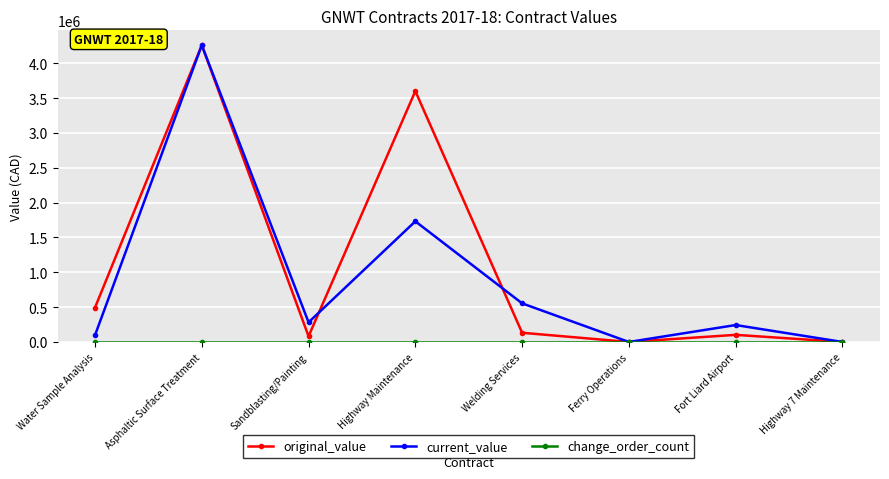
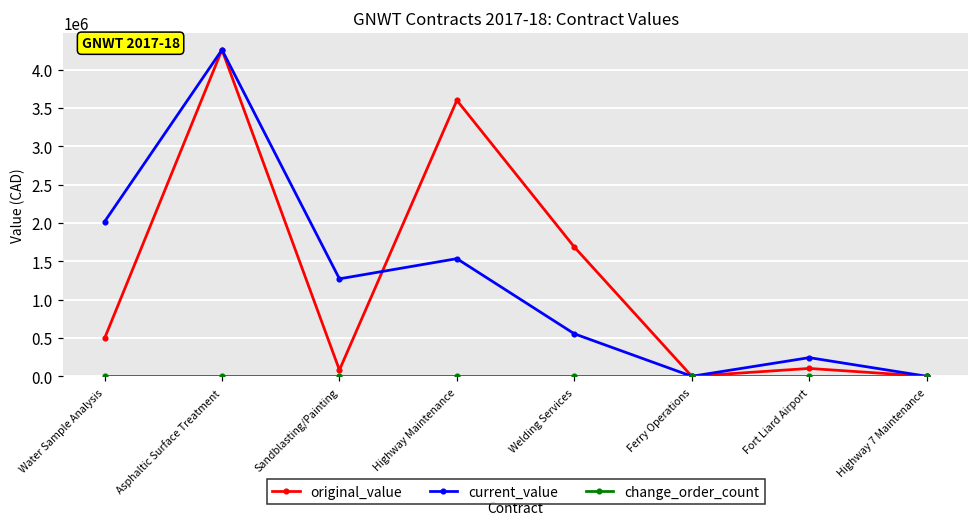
current_value, Water Sample Analysis: 100000 -> 2000000
current_value, Sandblasting/Painting: 300000 -> 1300000
current_value, Highway Maintenance: 1700000 -> 1500000
original_value, Welding Services: 100000 -> 1700000
